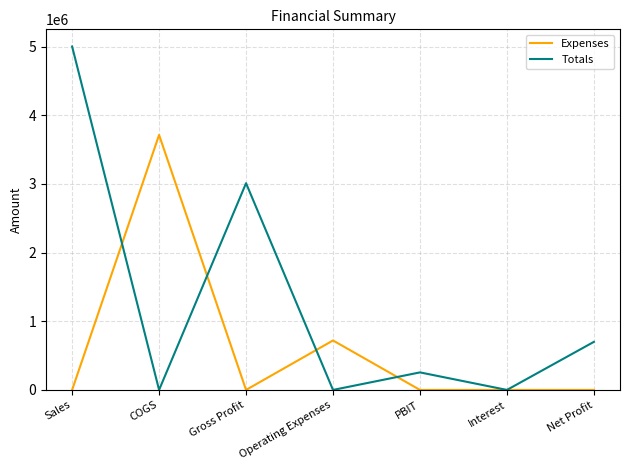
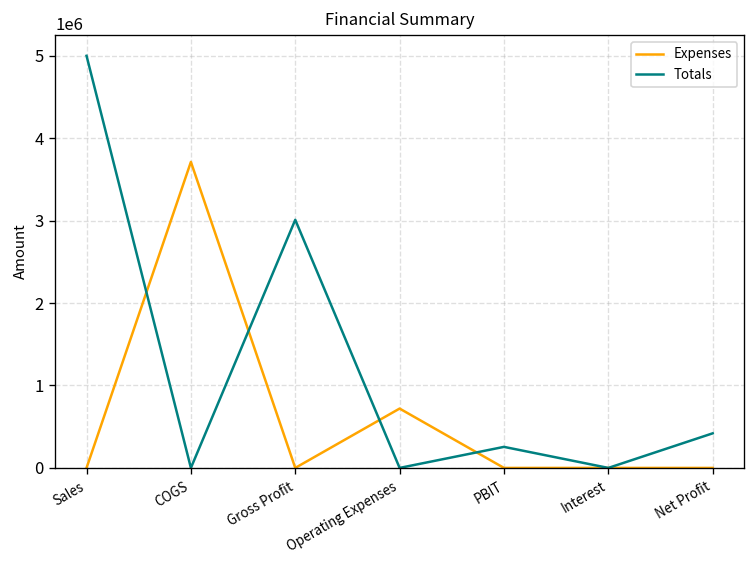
Totals, Net Profit: 700000 -> 400000
